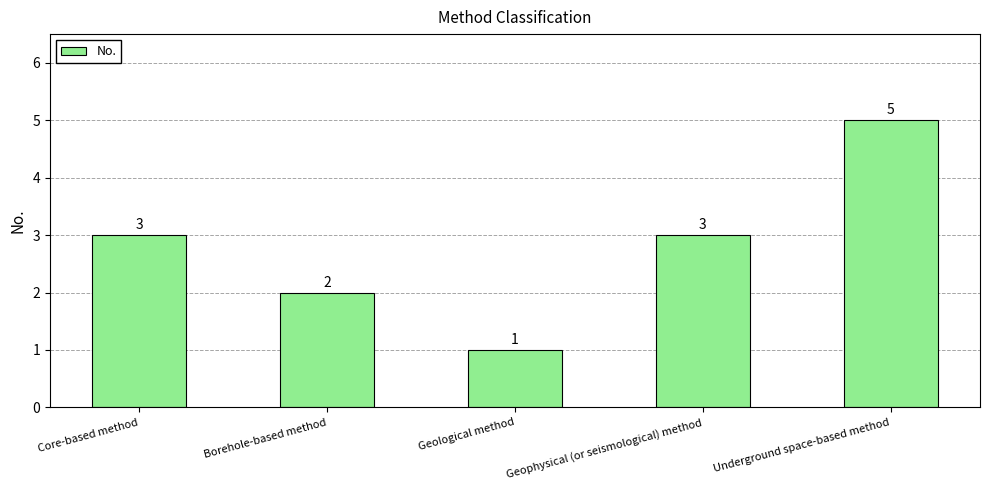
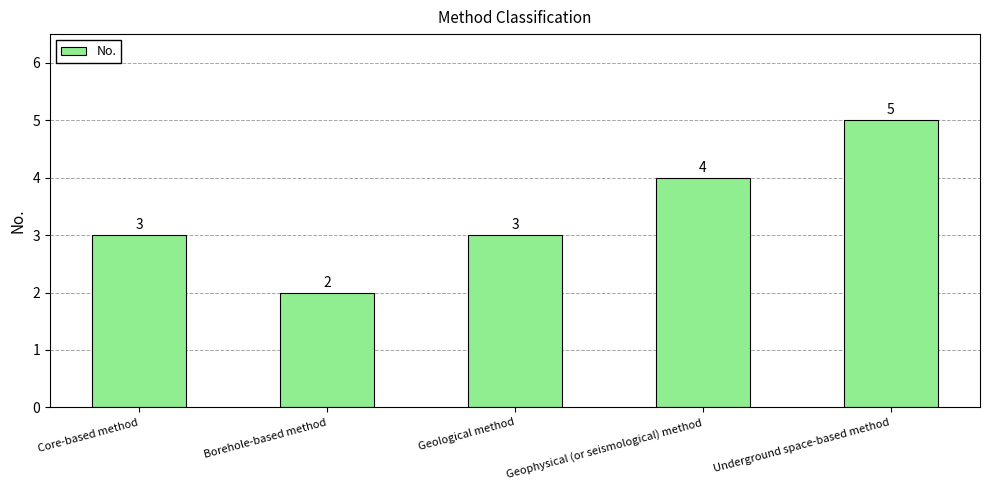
Geological method: 1 -> 3
Geophysical (or seismological) method: 3 -> 4
